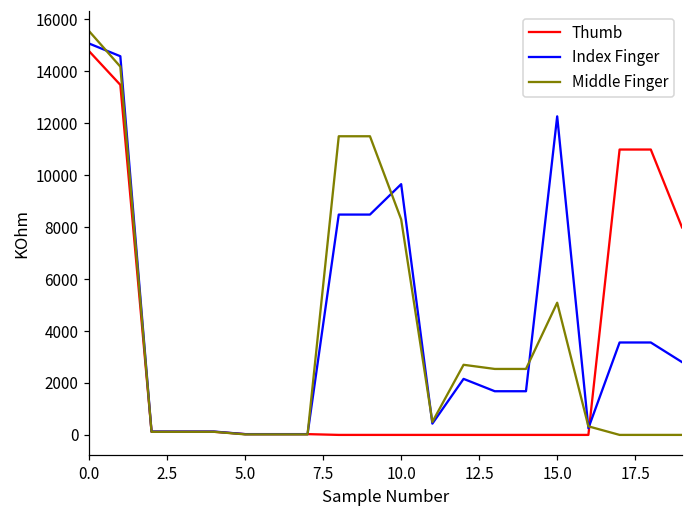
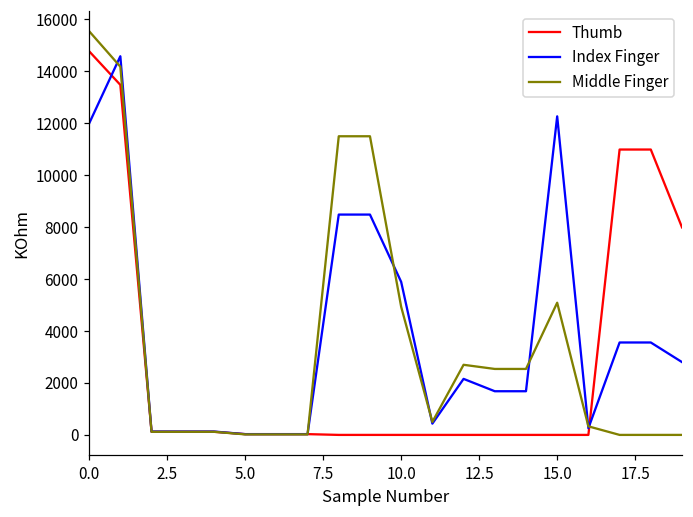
Index Finger, 0.0: 15100 -> 12000
Index Finger, 10.0: 9700 -> 5900
Middle Finger, 10.0: 8300 -> 4900
